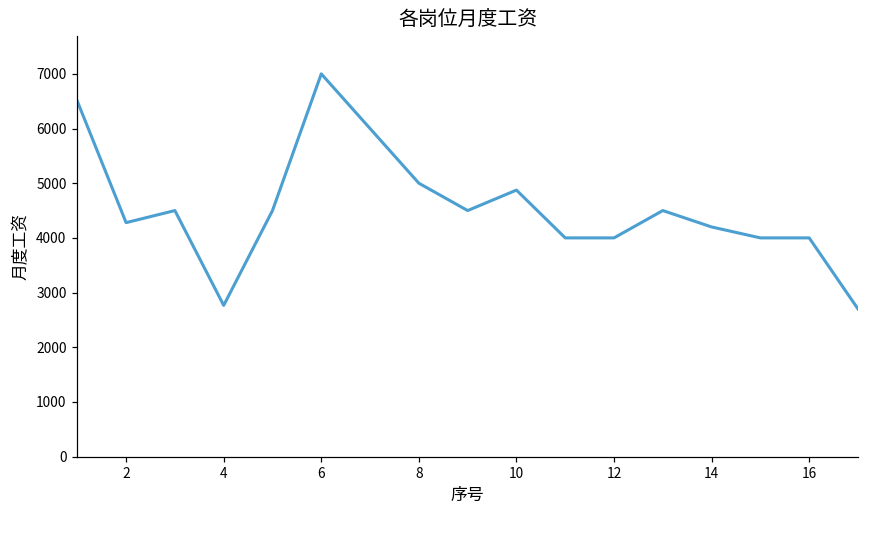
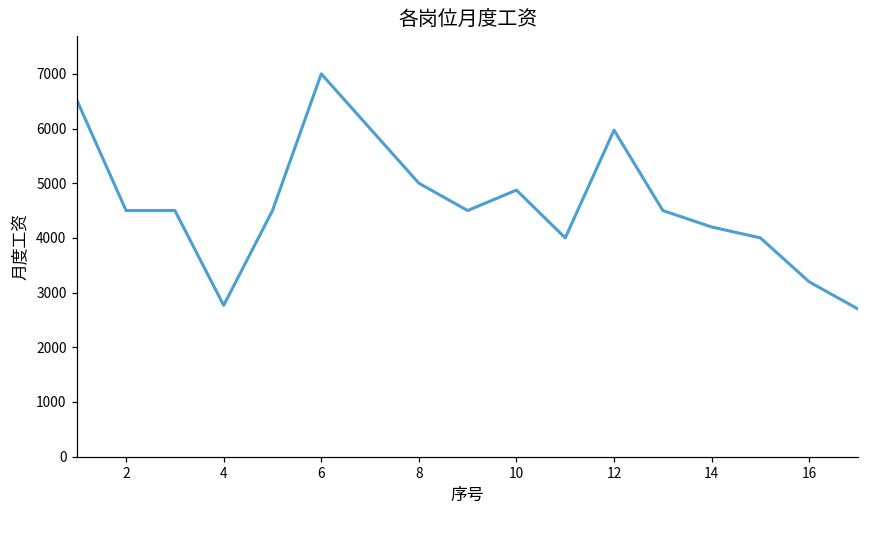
2: 4300 -> 4500
12: 4000 -> 6000
16: 4000 -> 3200
